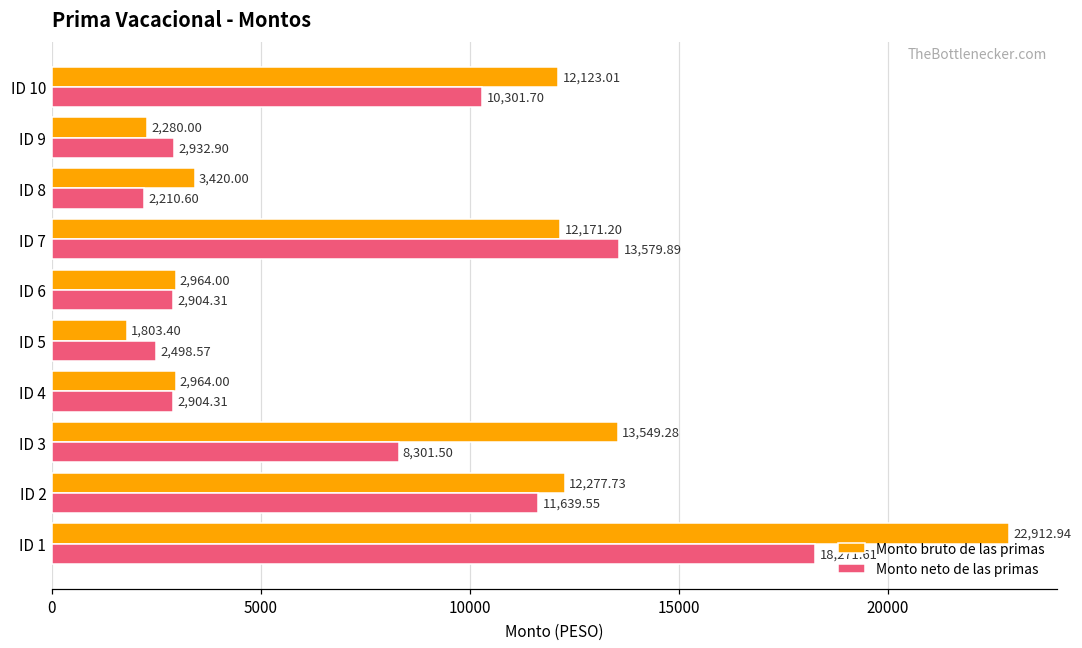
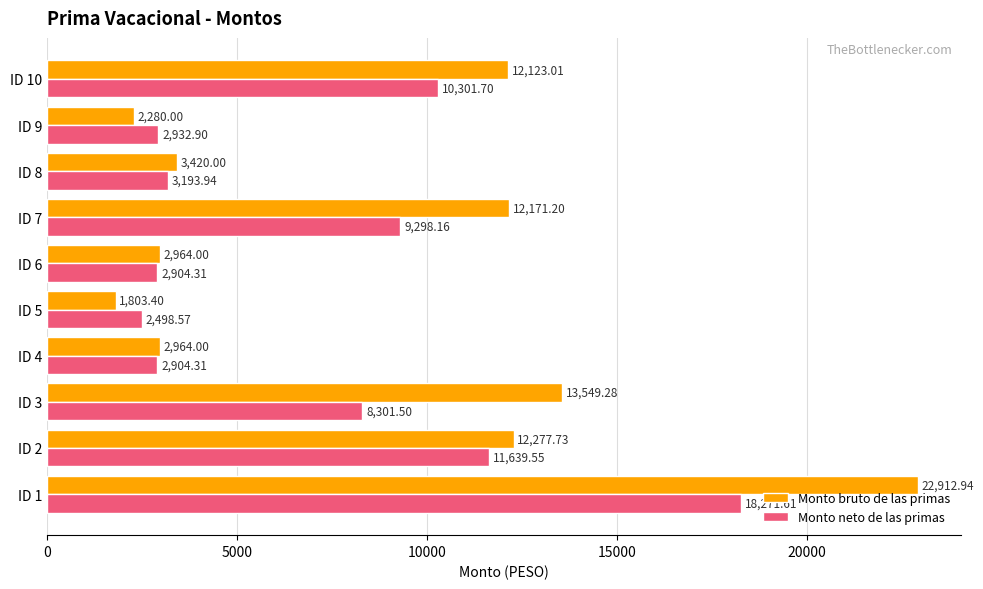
Monto neto de las primas, ID 8: 2,210.60 -> 3,193.94
Monto neto de las primas, ID 7: 13,579.89 -> 9,298.16
